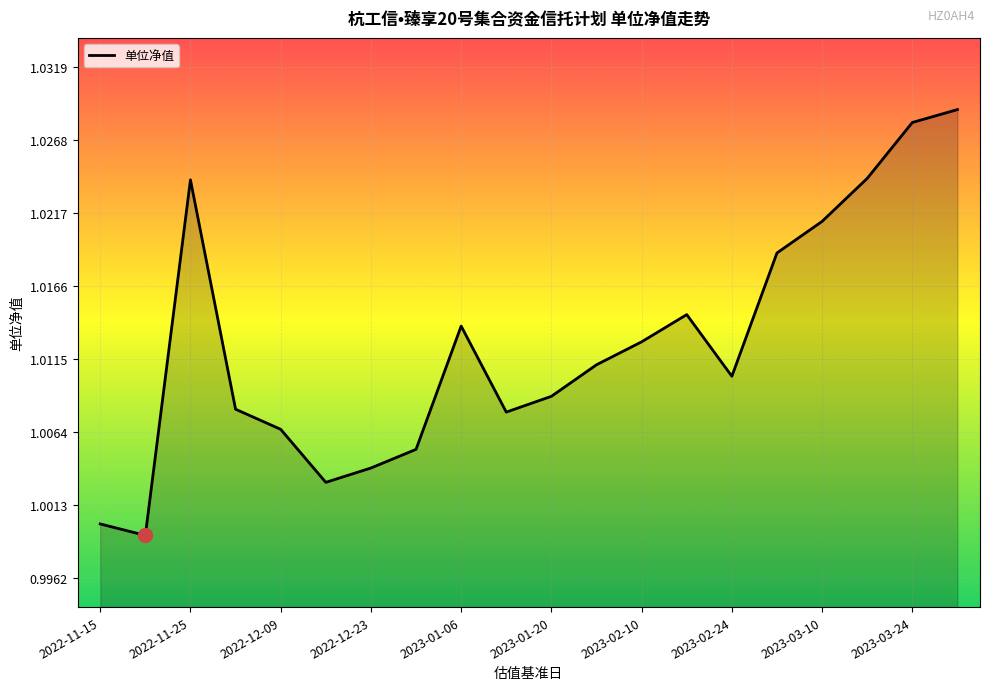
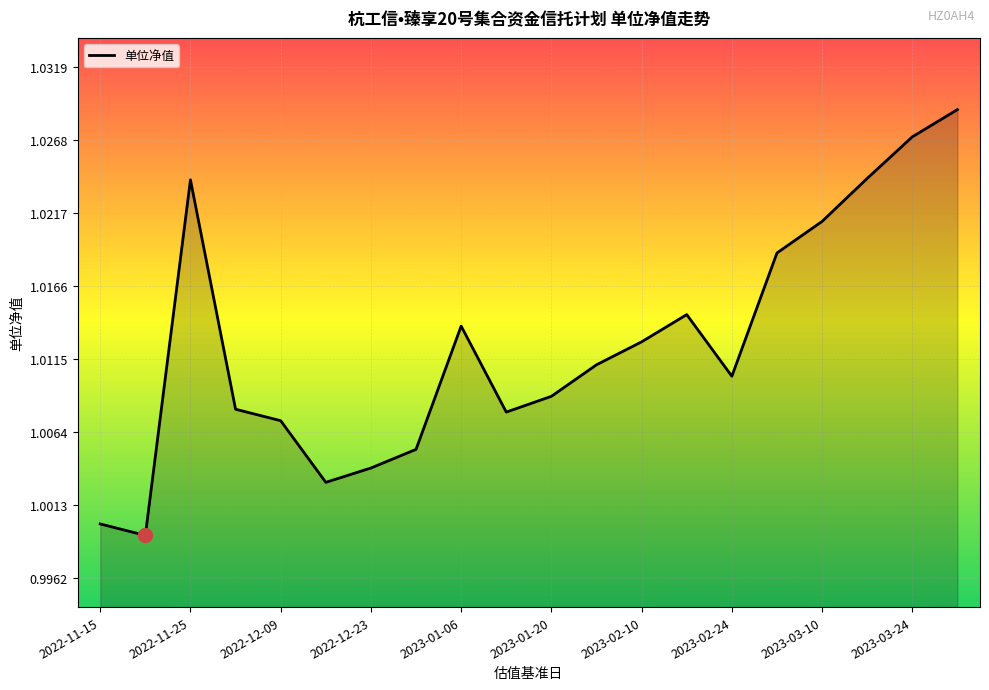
单位净值, 2022-12-09: 1.0066 -> 1.0072
单位净值, 2023-03-24: 1.028 -> 1.027
